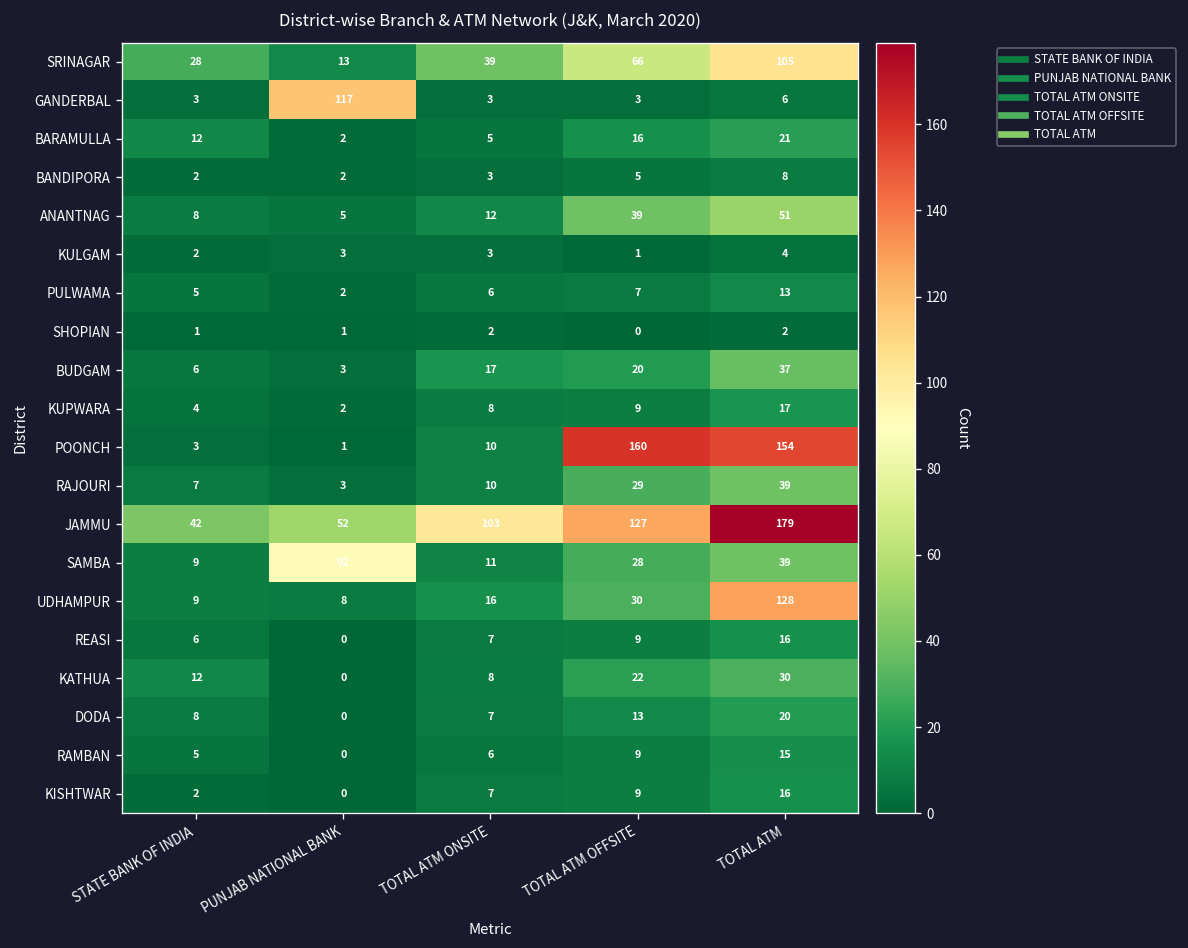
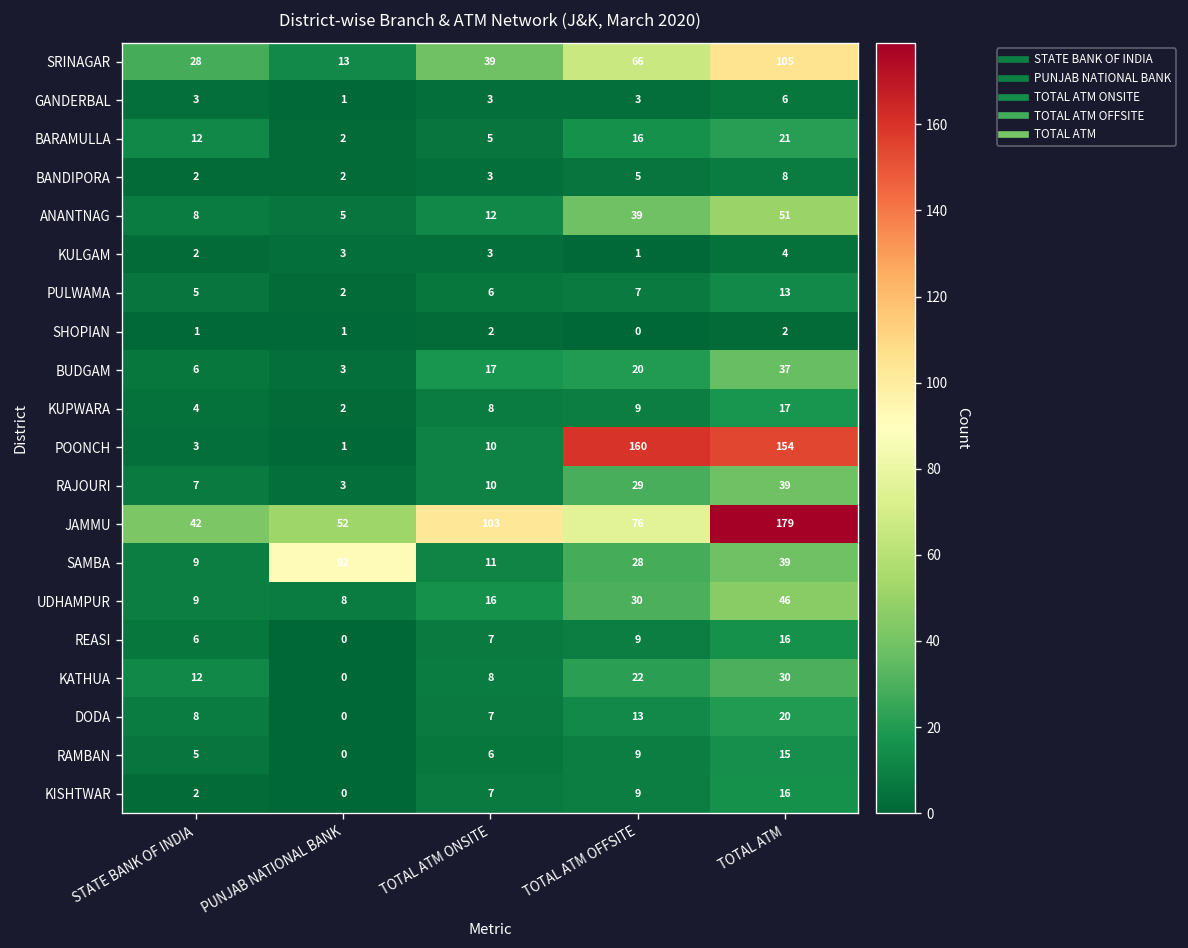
GANDERBAL, PUNJAB NATIONAL BANK: 117 -> 1
JAMMU, TOTAL ATM OFFSITE: 127 -> 76
UDHAMPUR, TOTAL ATM: 128 -> 46
